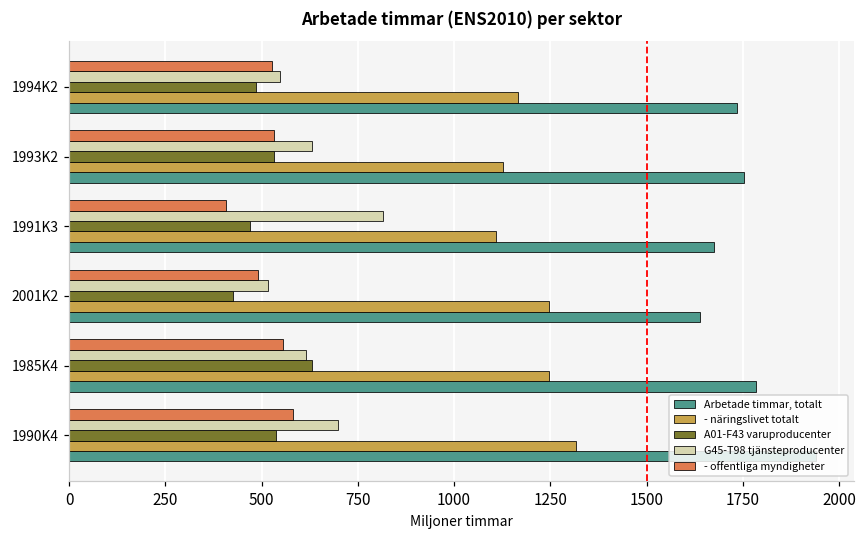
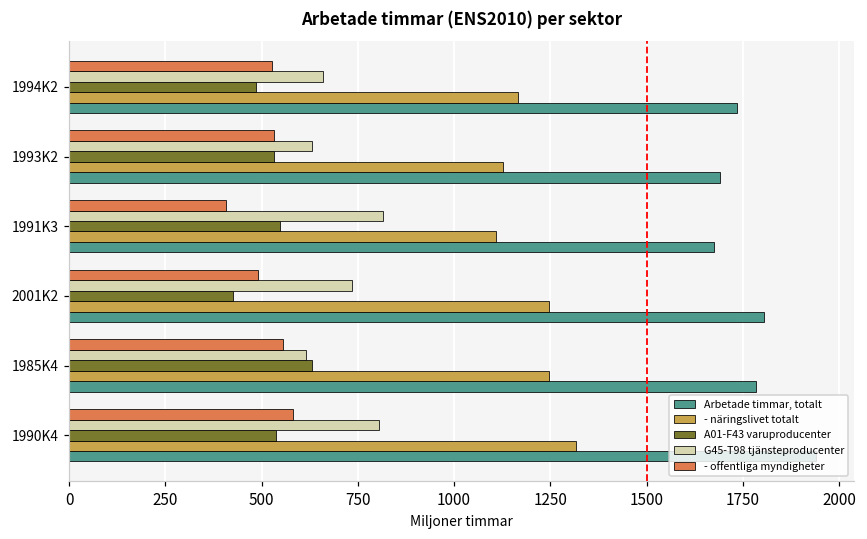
G45-T98 tjänsteproducenter, 1994K2: 550 -> 660
Arbetade timmar, totalt, 1993K2: 1750 -> 1690
A01-F43 varuproducenter, 1991K3: 470 -> 550
G45-T98 tjänsteproducenter, 2001K2: 520 -> 740
Arbetade timmar, totalt, 2001K2: 1640 -> 1810
G45-T98 tjänsteproducenter, 1990K4: 700 -> 800
